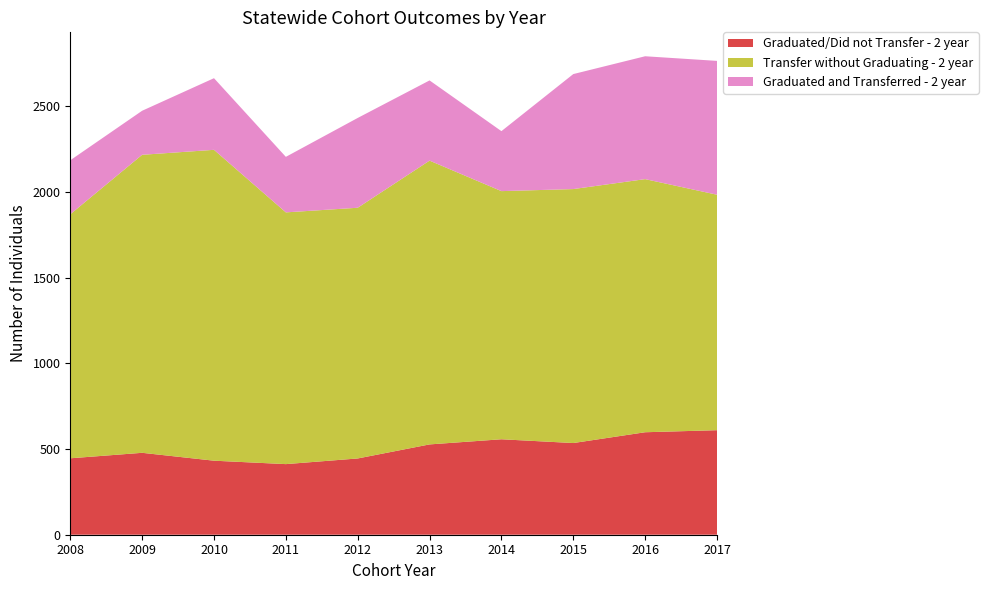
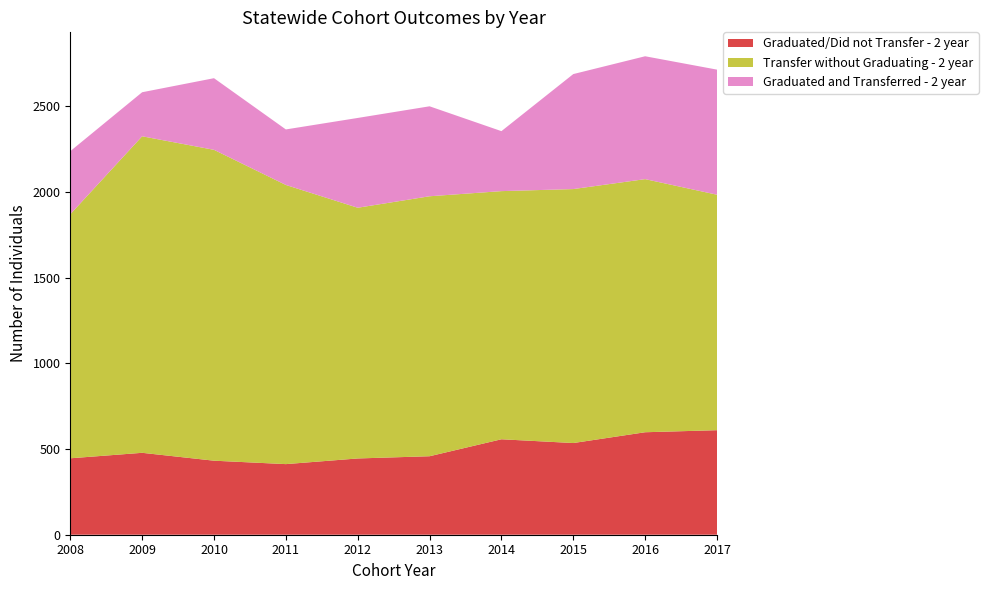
Graduated and Transferred - 2 year, 2008: 320 -> 370
Transfer without Graduating - 2 year, 2009: 1740 -> 1850
Transfer without Graduating - 2 year, 2011: 1470 -> 1630
Graduated/Did not Transfer - 2 year, 2013: 530 -> 460
Transfer without Graduating - 2 year, 2013: 1660 -> 1520
Graduated and Transferred - 2 year, 2013: 470 -> 530
Graduated and Transferred - 2 year, 2017: 780 -> 730
